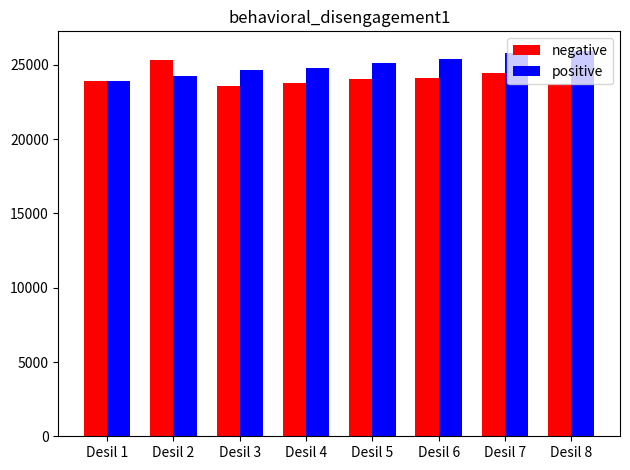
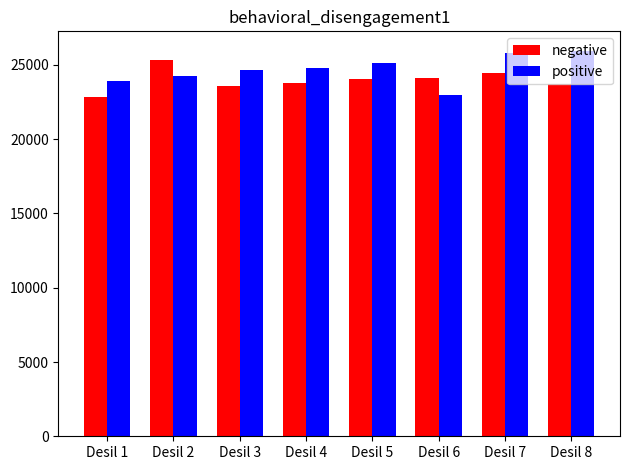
negative, Desil 1: 23900 -> 22800
positive, Desil 6: 25400 -> 23000
